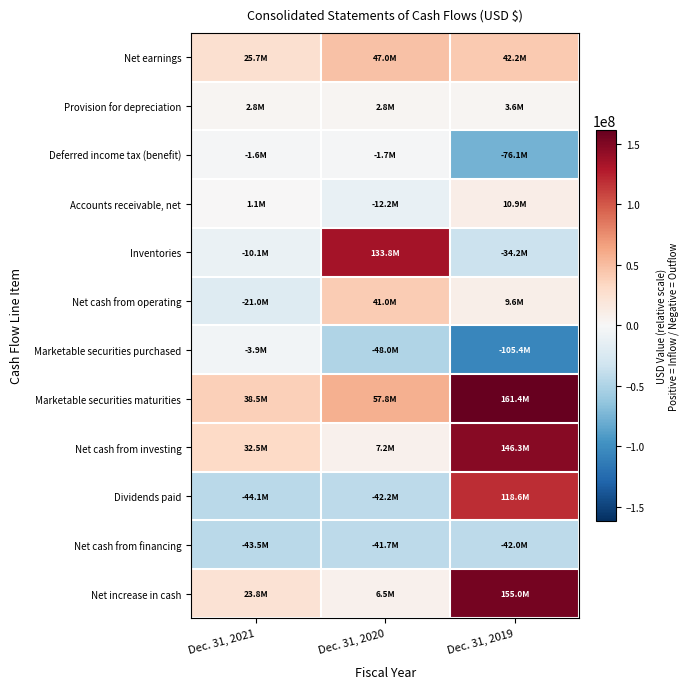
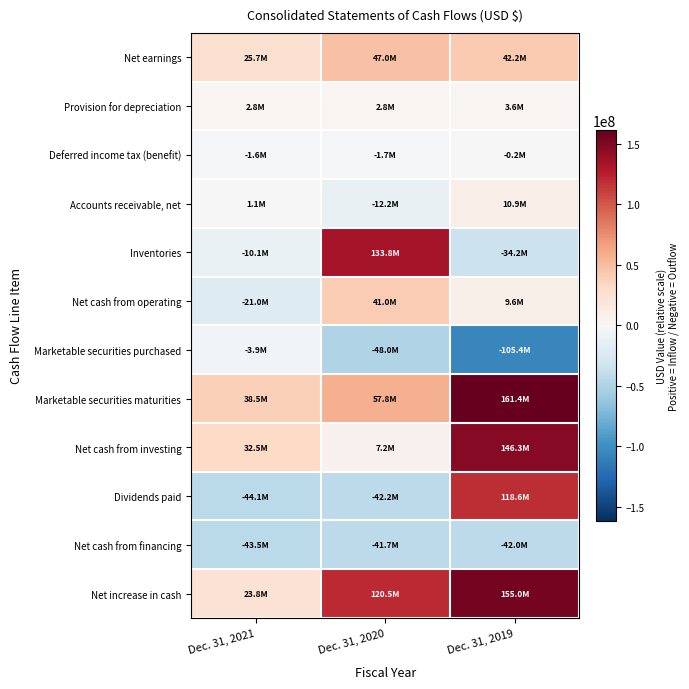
Deferred income tax (benefit), Dec. 31, 2019: -76.1M -> -0.2M
Net increase in cash, Dec. 31, 2020: 6.5M -> 120.5M
